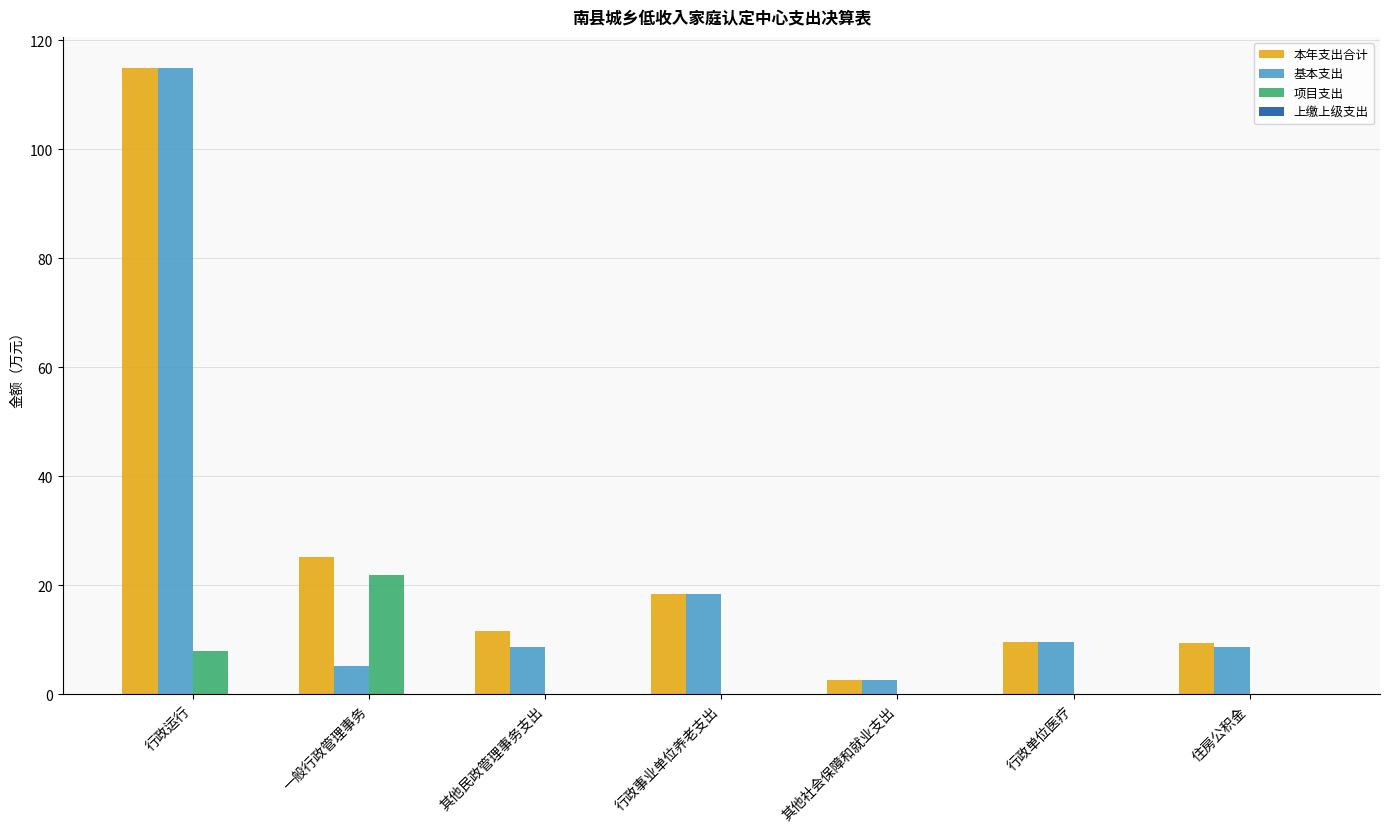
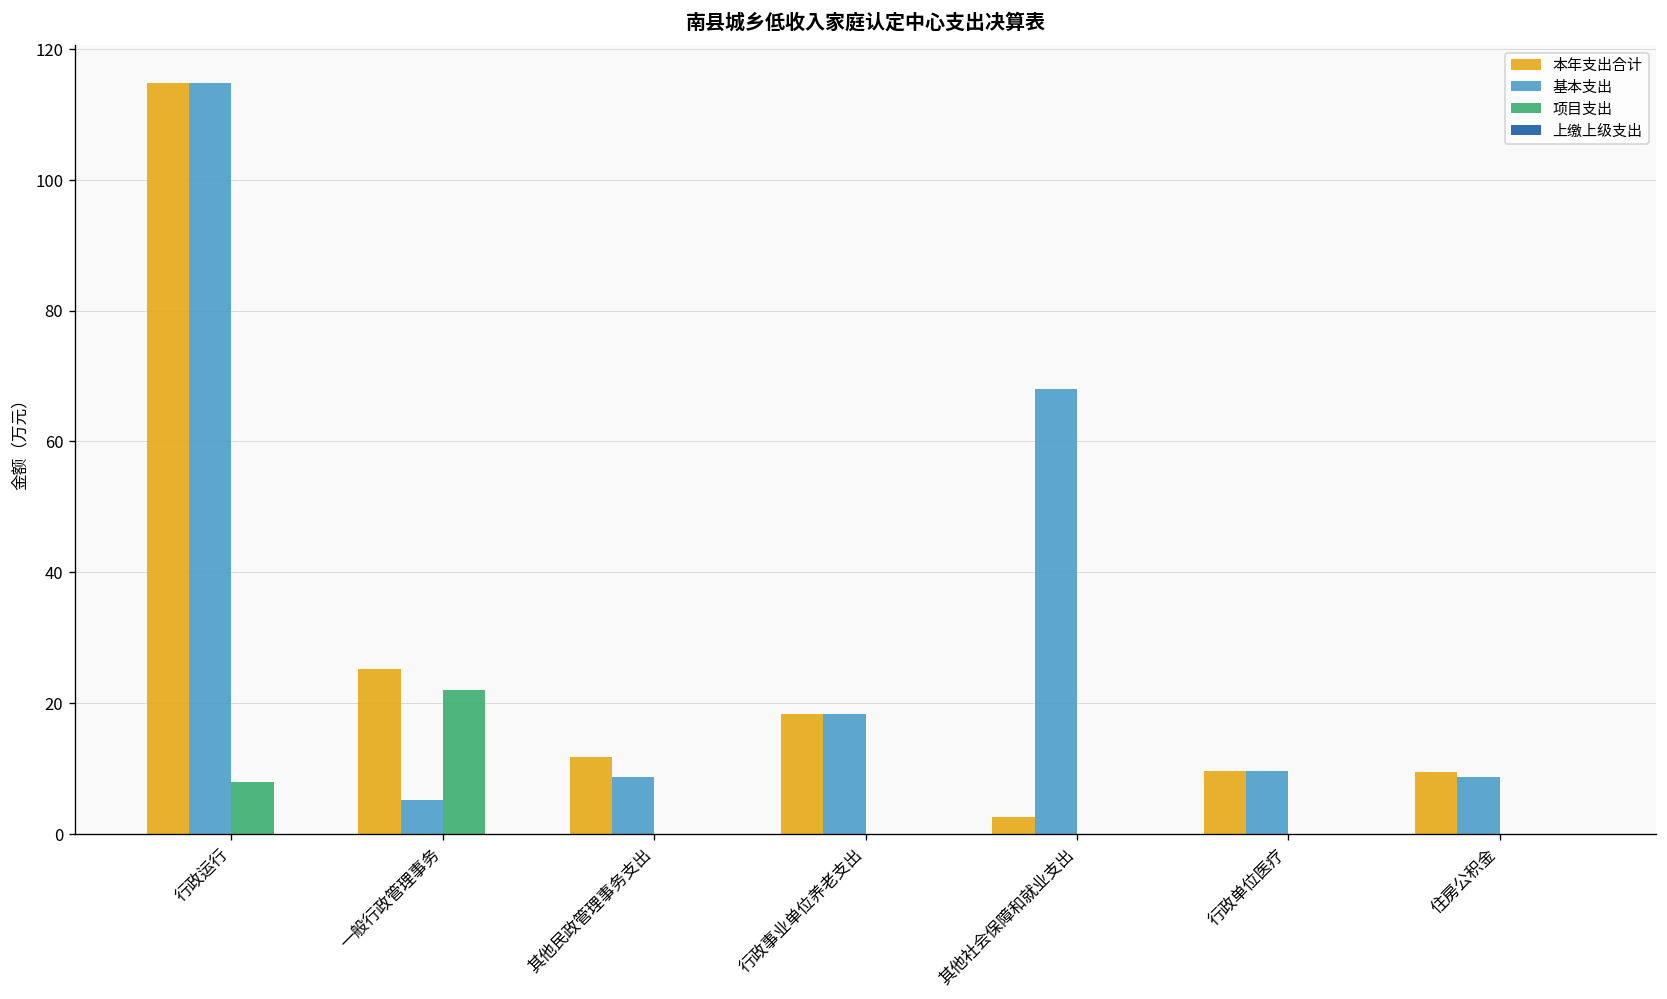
基本支出, 其他社会保障和就业支出: 3 -> 68
